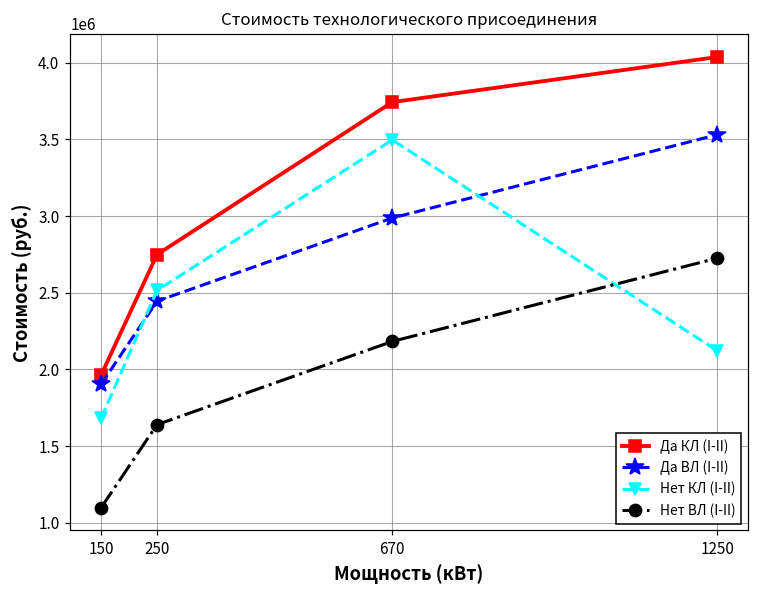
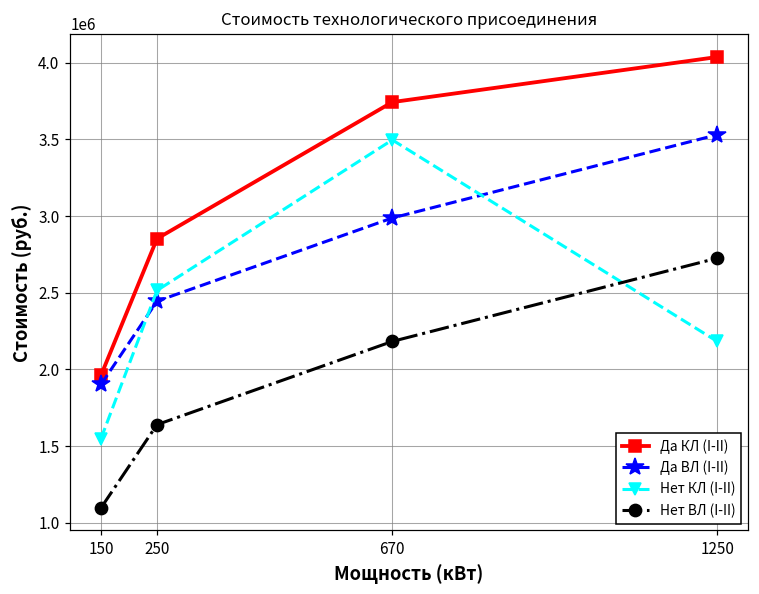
Нет КЛ (I-II), 150: 1680000 -> 1550000
Да КЛ (I-II), 250: 2750000 -> 2850000
Нет КЛ (I-II), 1250: 2120000 -> 2180000
